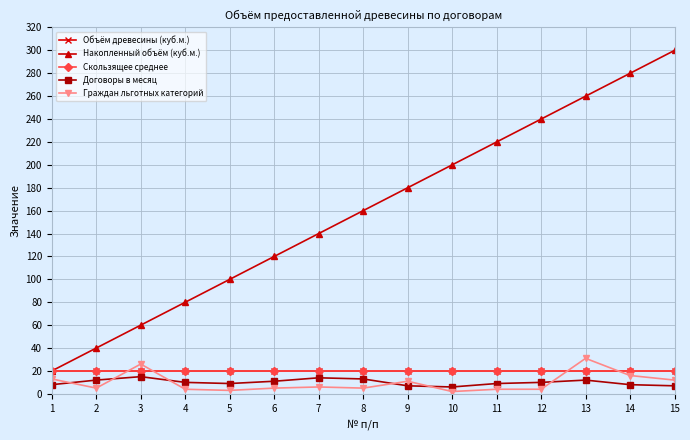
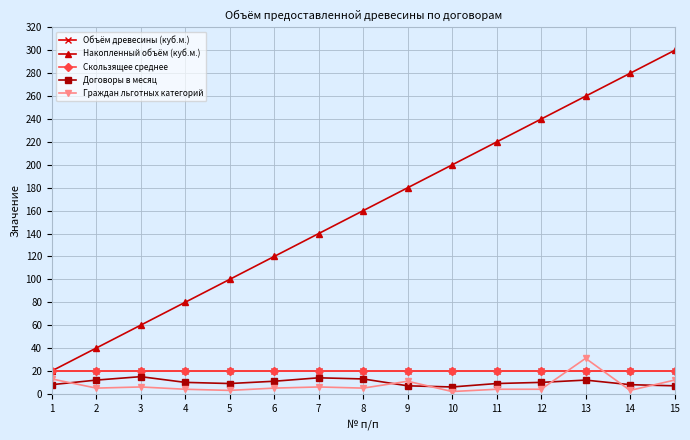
Граждан льготных категорий, 3: 26 -> 6
Граждан льготных категорий, 14: 16 -> 3
